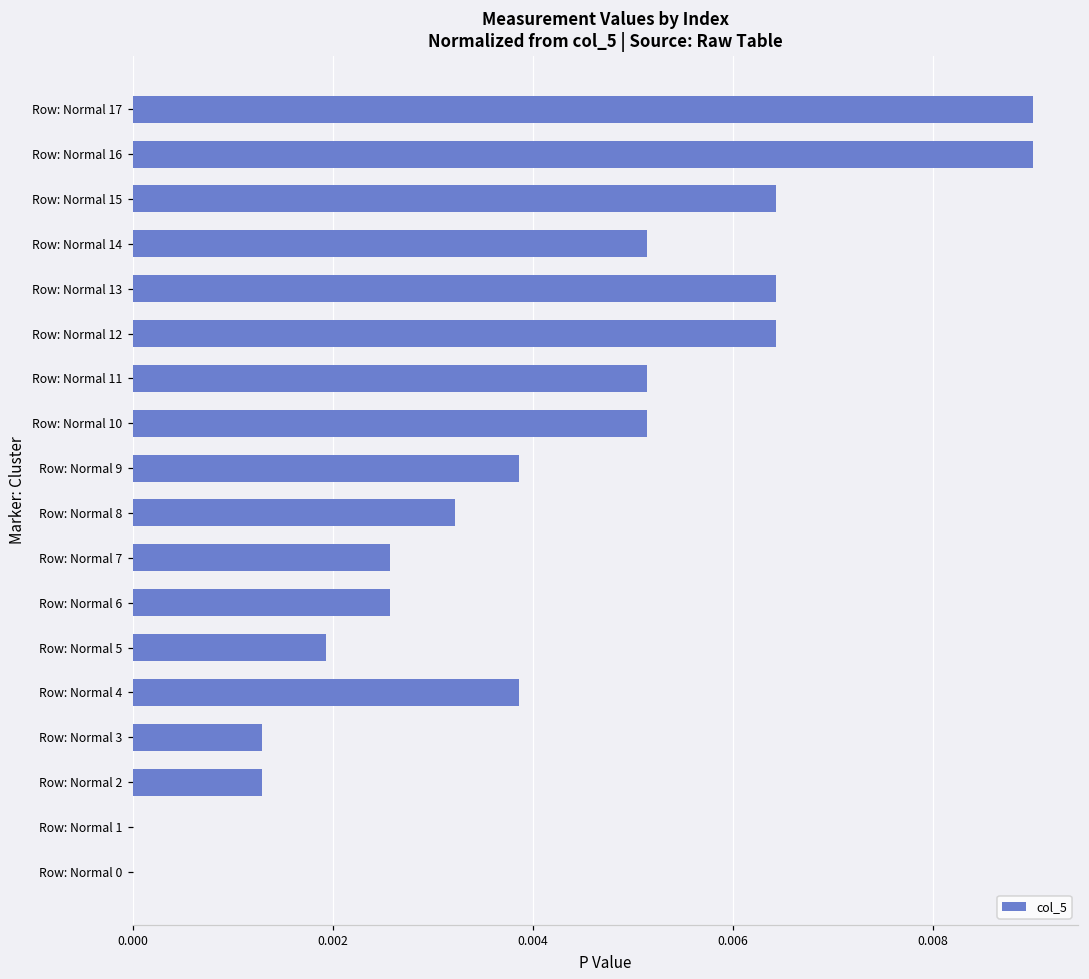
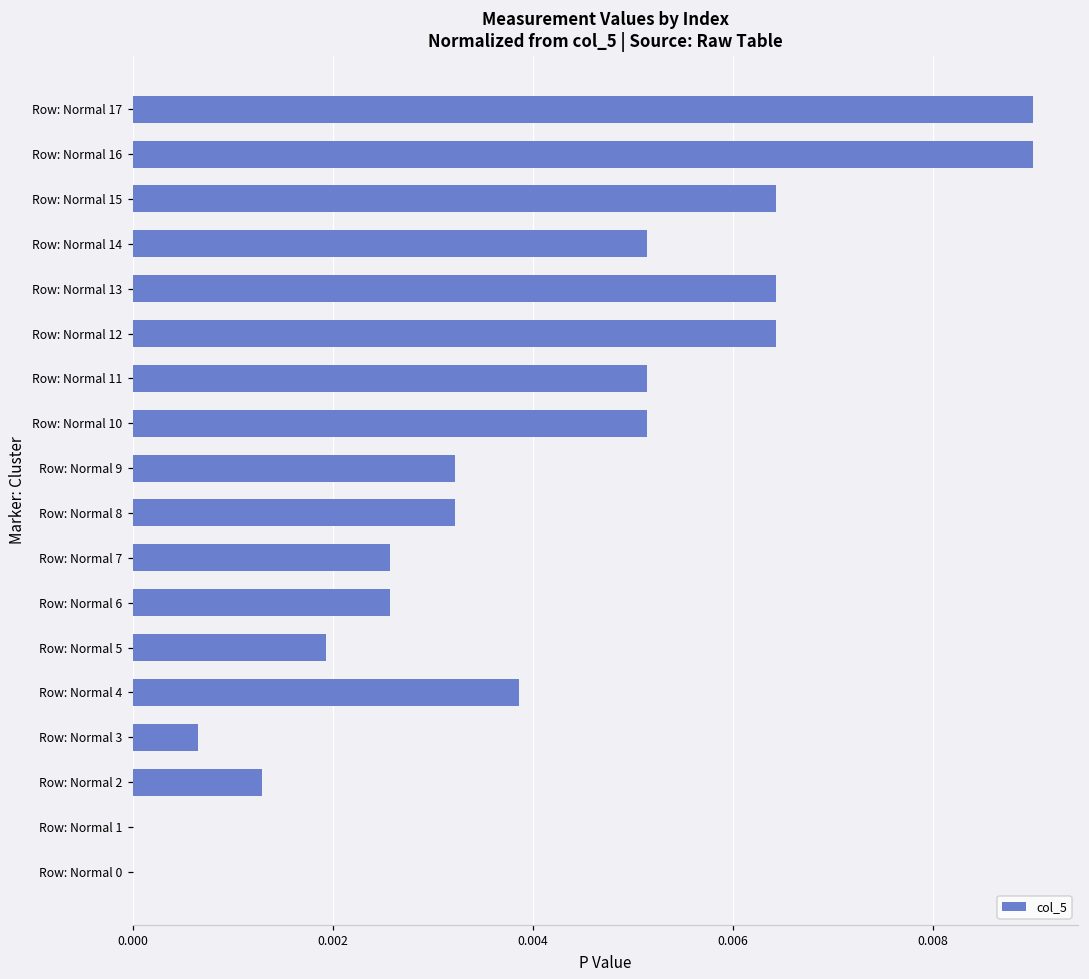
Row: Normal 9: 0.0039 -> 0.0032
Row: Normal 3: 0.0013 -> 0.0006
